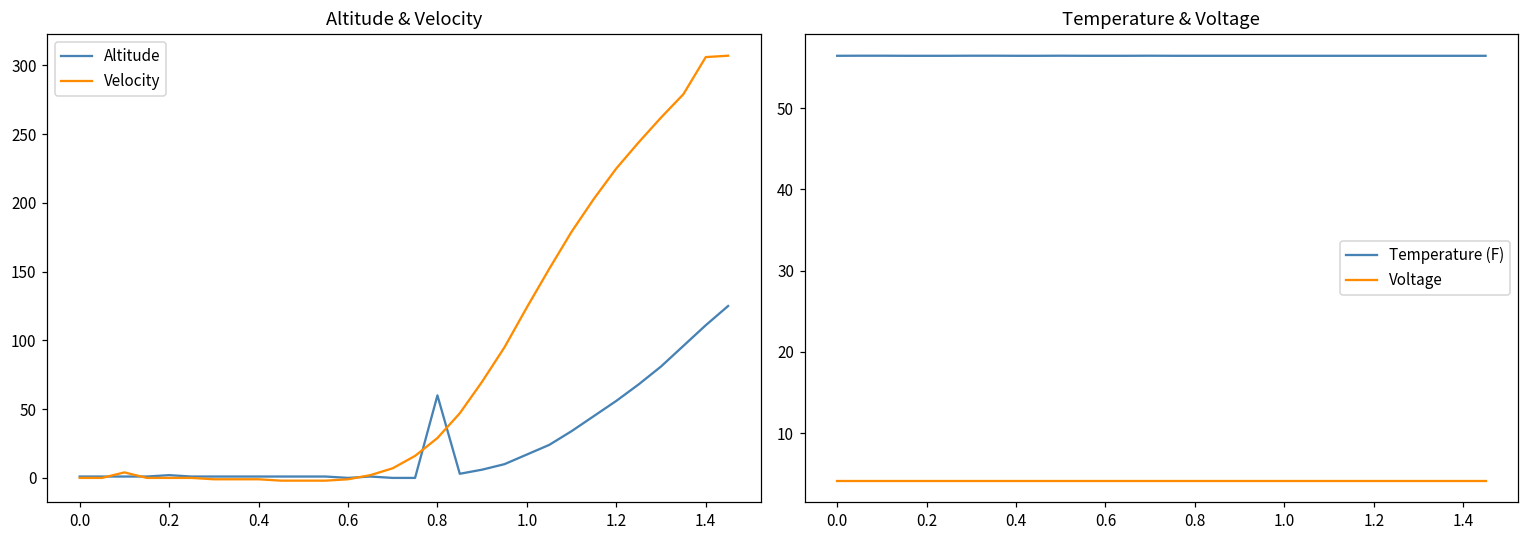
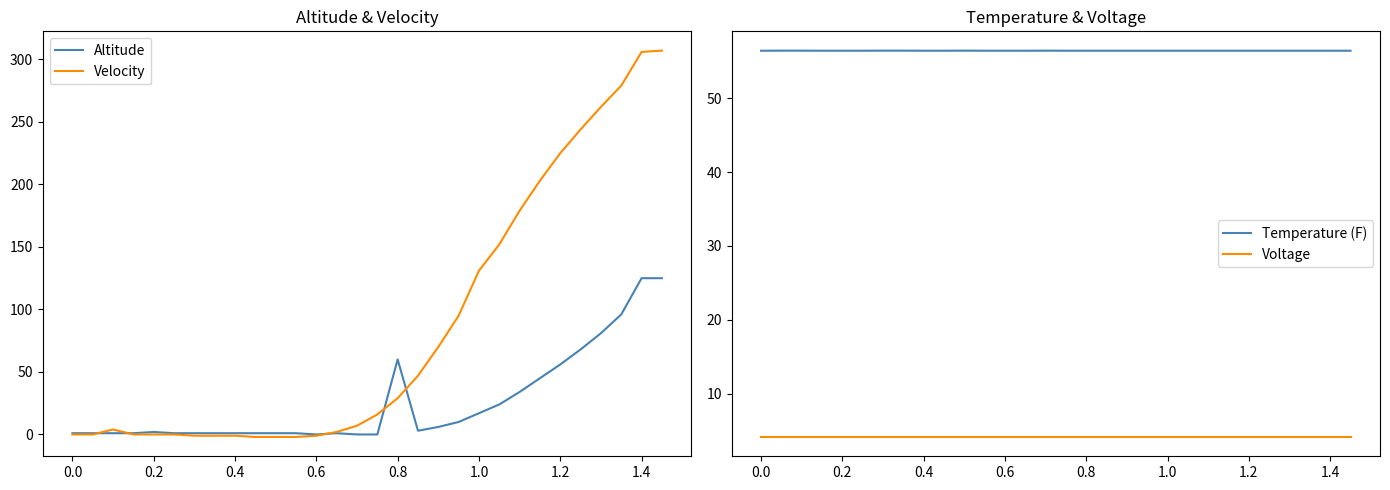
Altitude & Velocity, Velocity, 1.0: 124 -> 131
Altitude & Velocity, Altitude, 1.4: 111 -> 125
